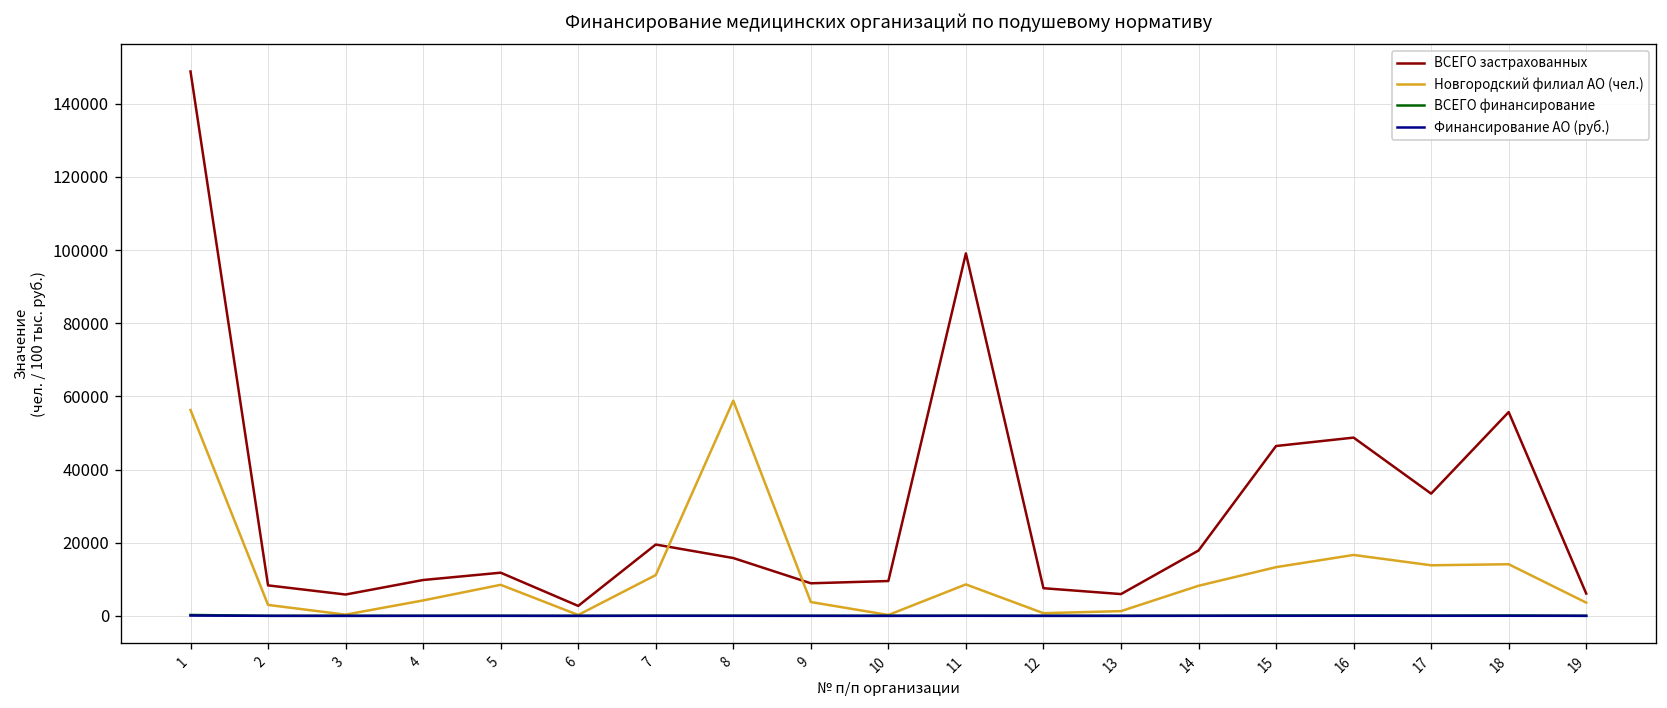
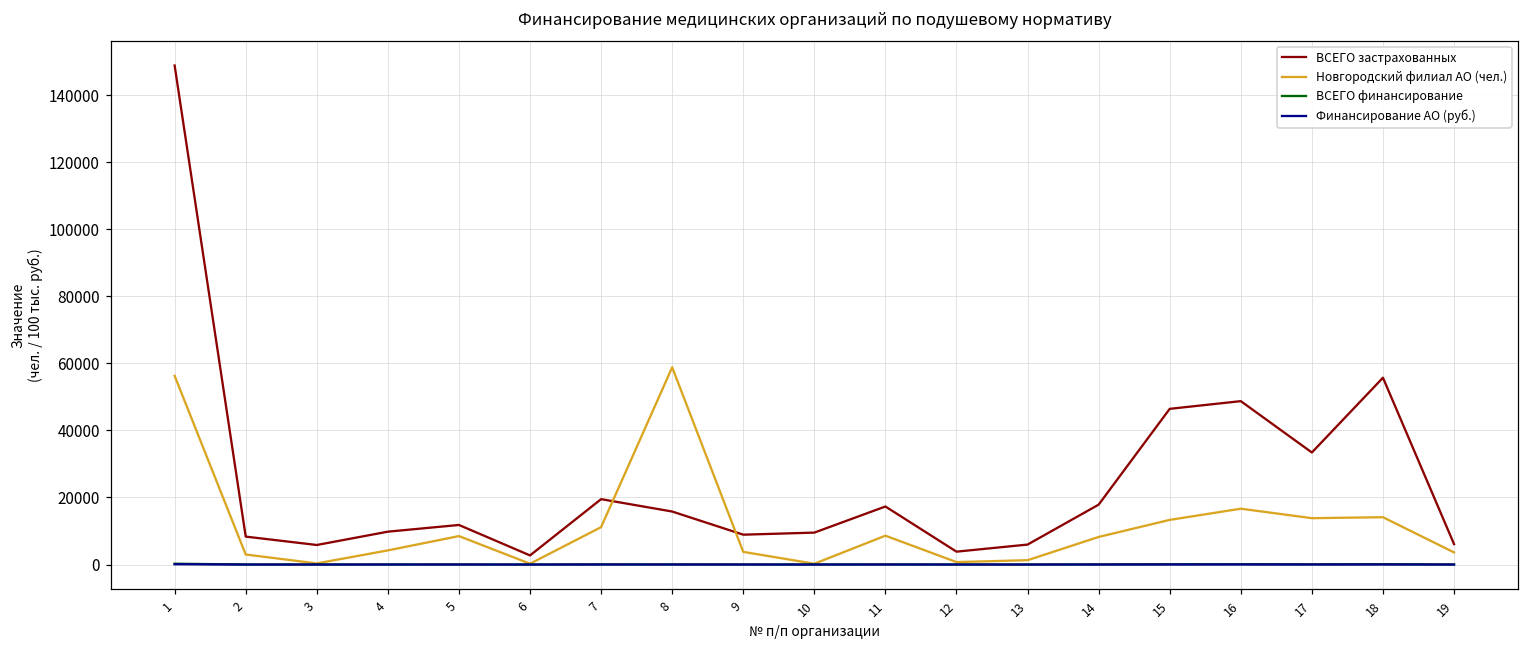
ВСЕГО застрахованных, 11: 99000 -> 17000
ВСЕГО застрахованных, 12: 8000 -> 4000
